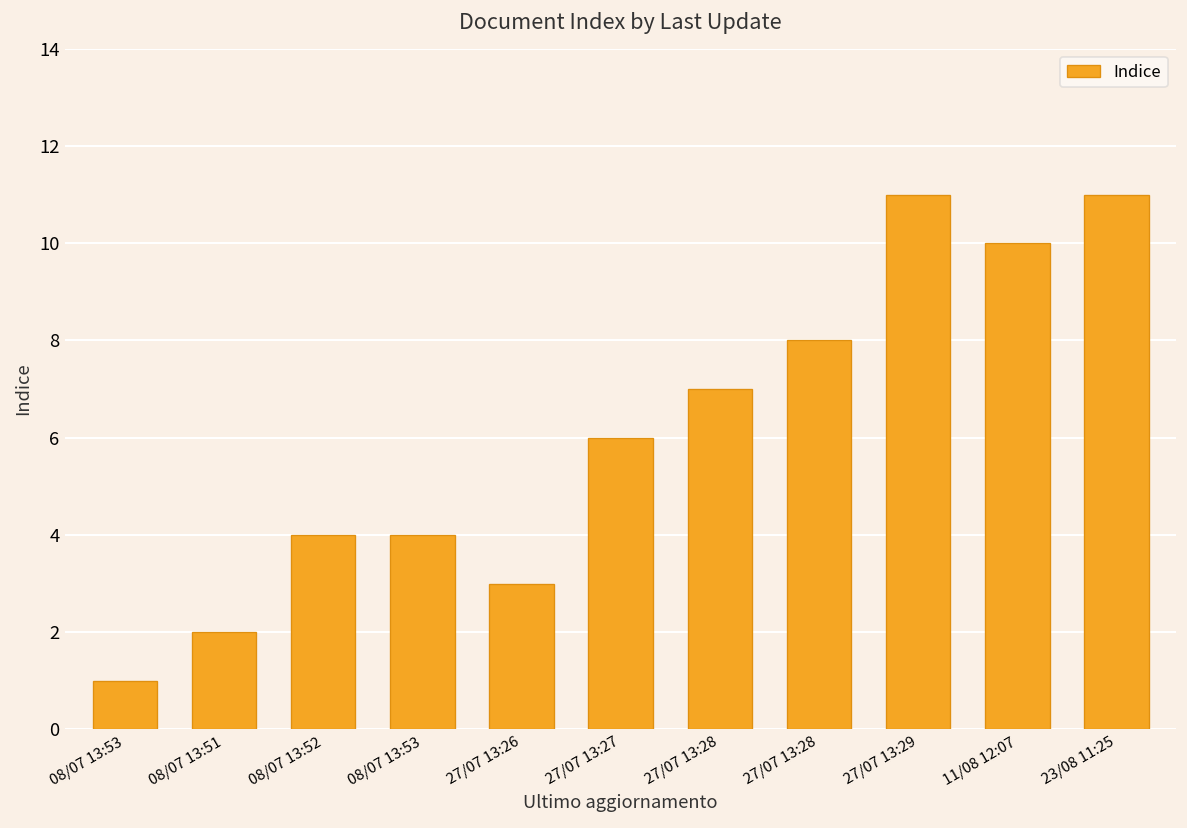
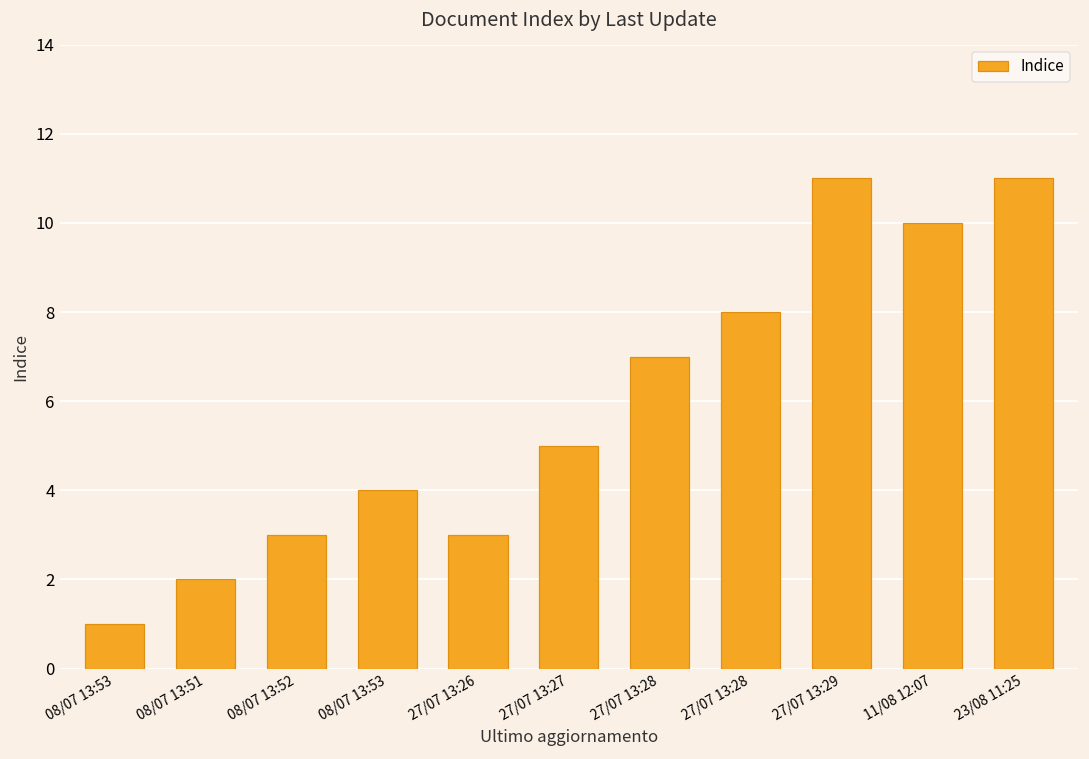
08/07 13:52: 4 -> 3
27/07 13:27: 6 -> 5
